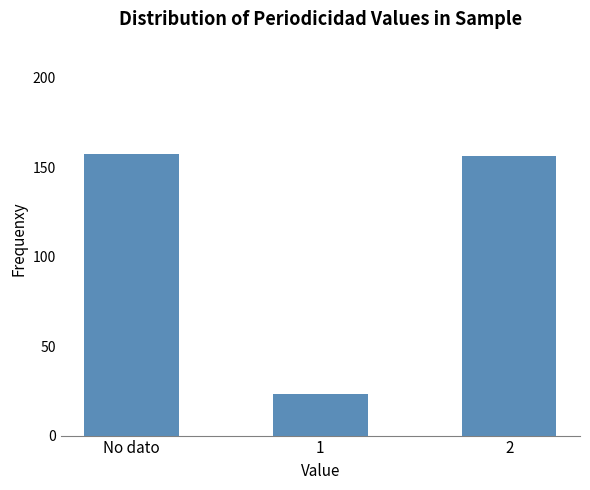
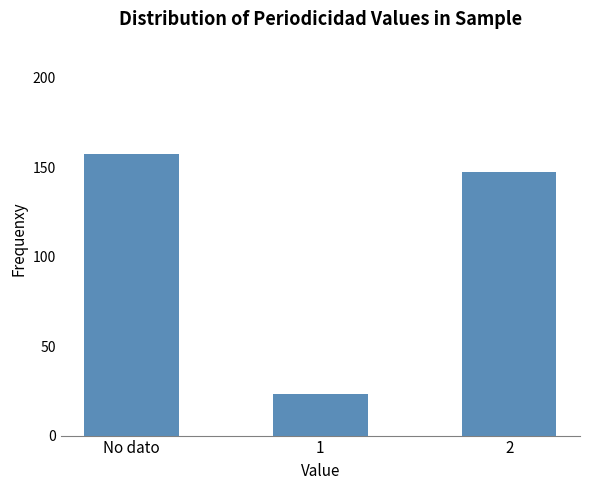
2: 156 -> 147
